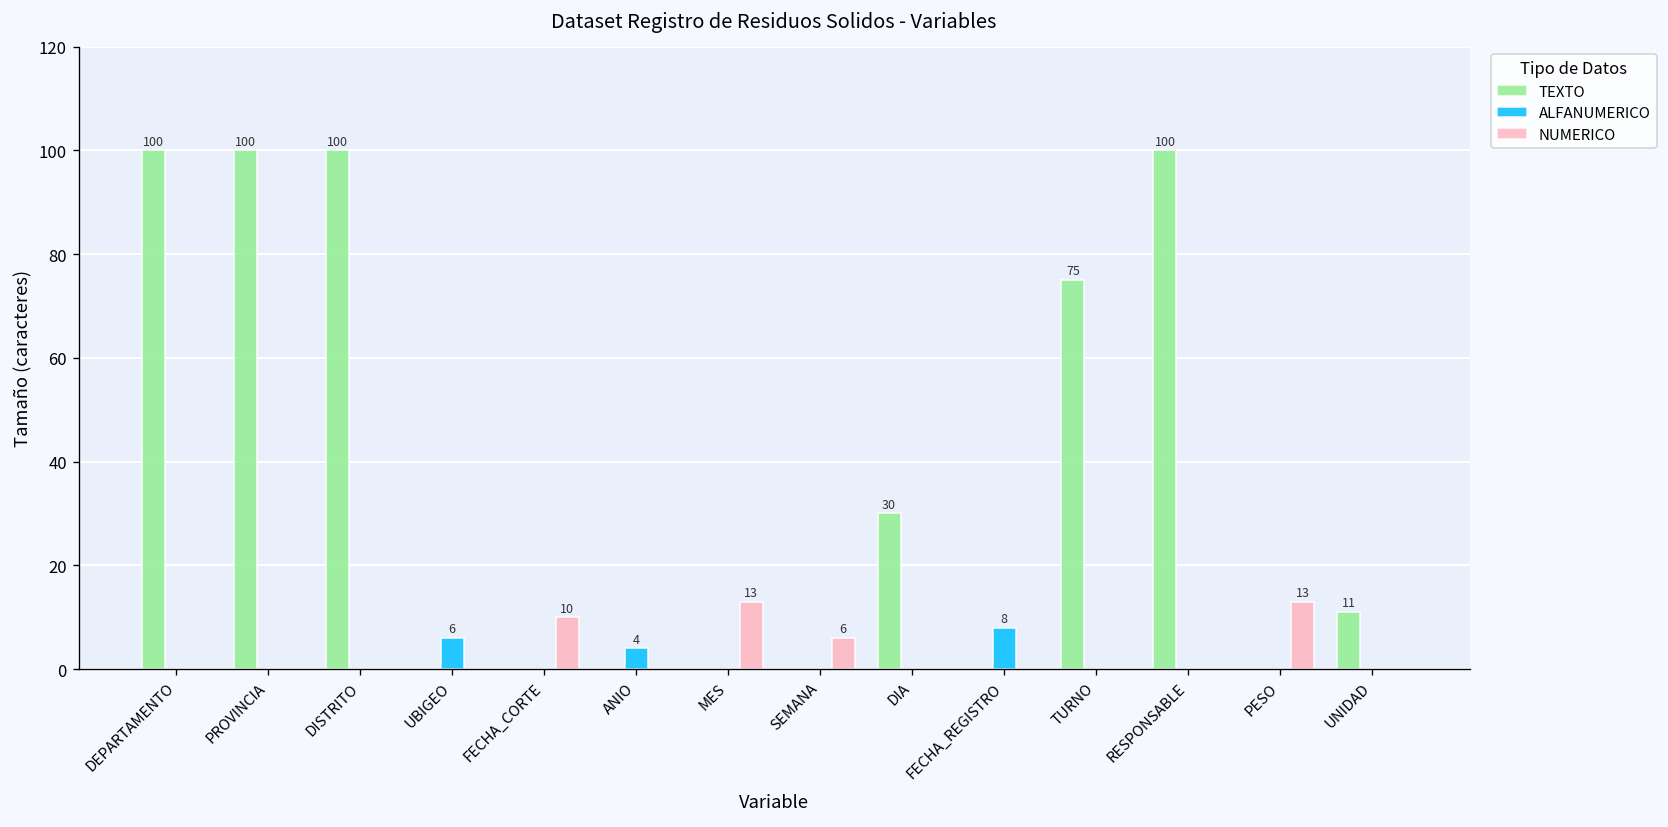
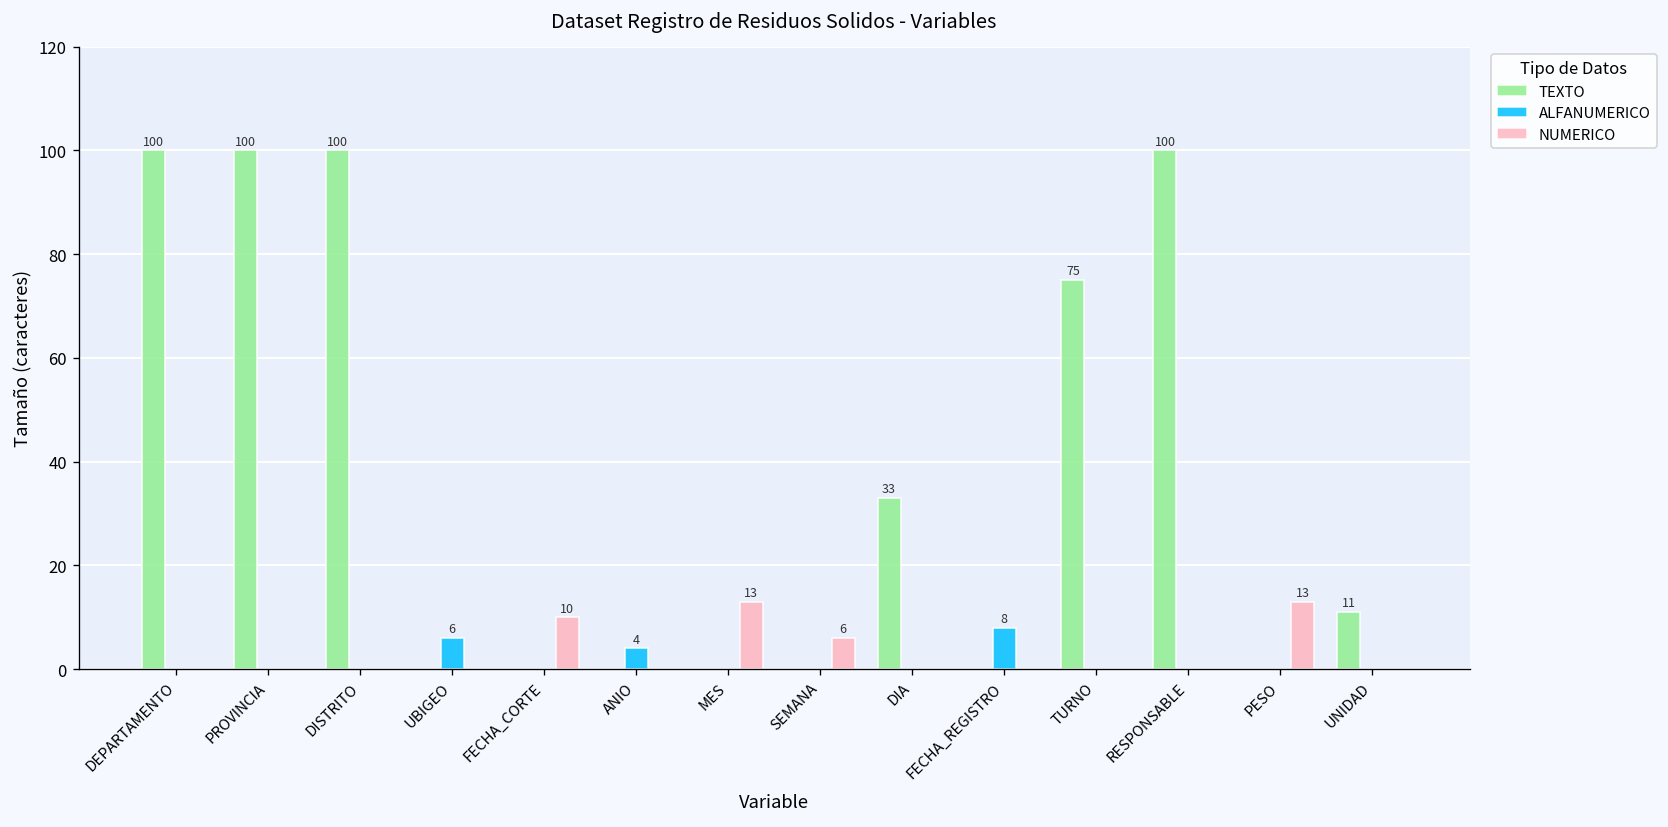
TEXTO, DIA: 30 -> 33
